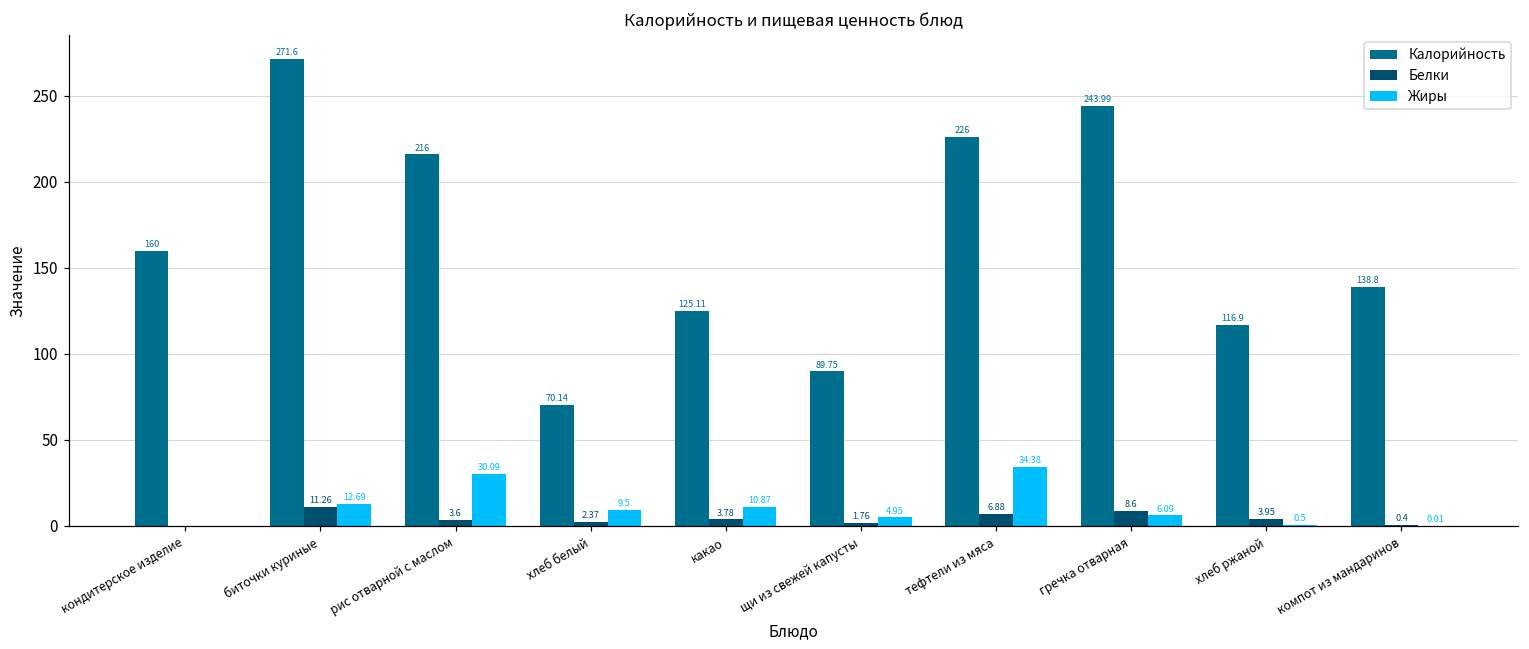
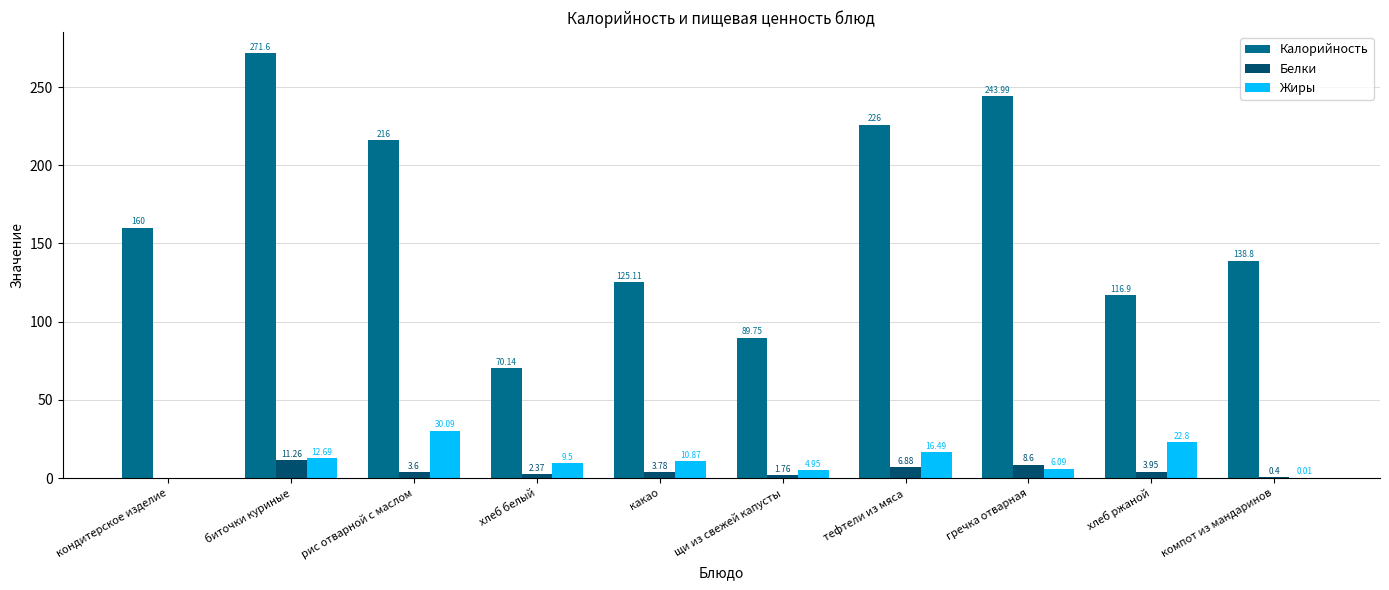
Жиры, тефтели из мяса: 34.38 -> 16.49
Жиры, хлеб ржаной: 0.5 -> 22.8
